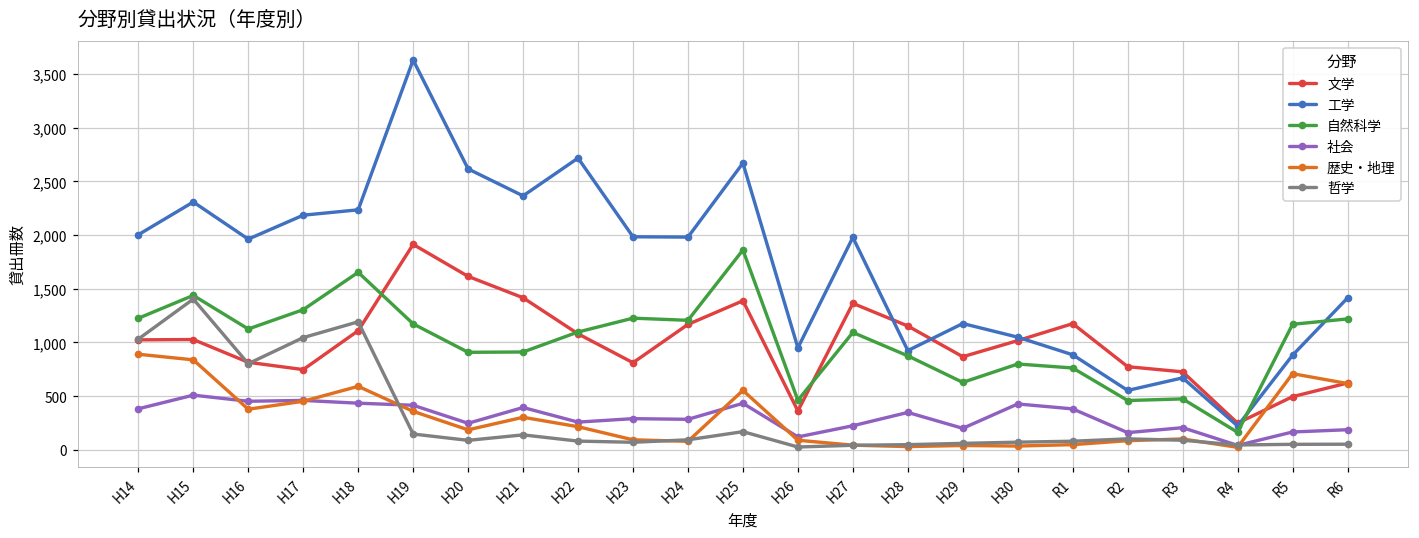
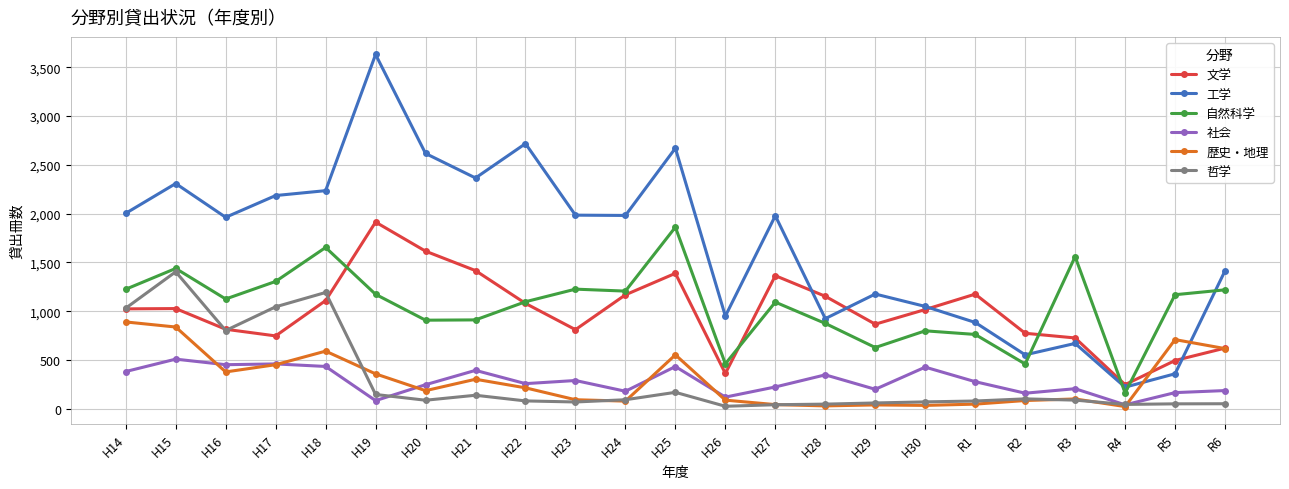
社会, H19: 400 -> 100
社会, H24: 300 -> 200
社会, R1: 400 -> 300
自然科学, R3: 500 -> 1,600
工学, R5: 900 -> 400
